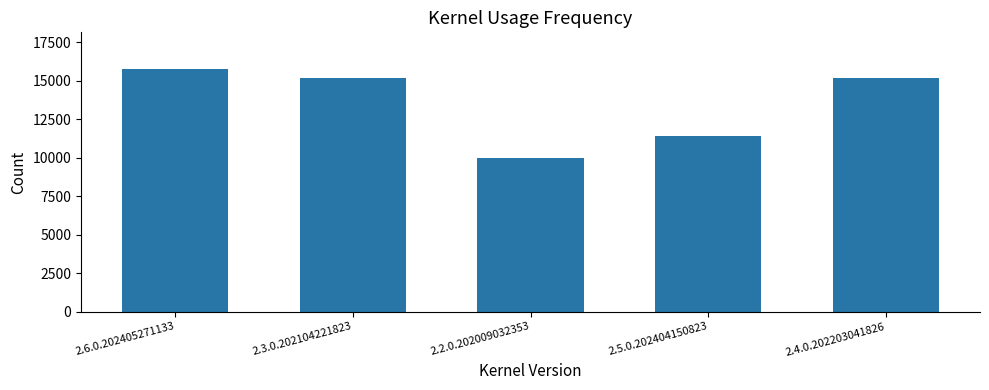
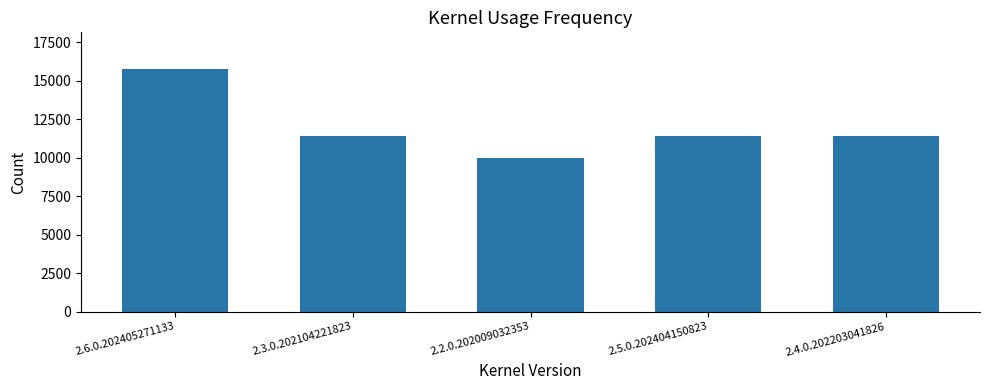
2.3.0.202104221823: 15200 -> 11400
2.4.0.202203041826: 15200 -> 11400
